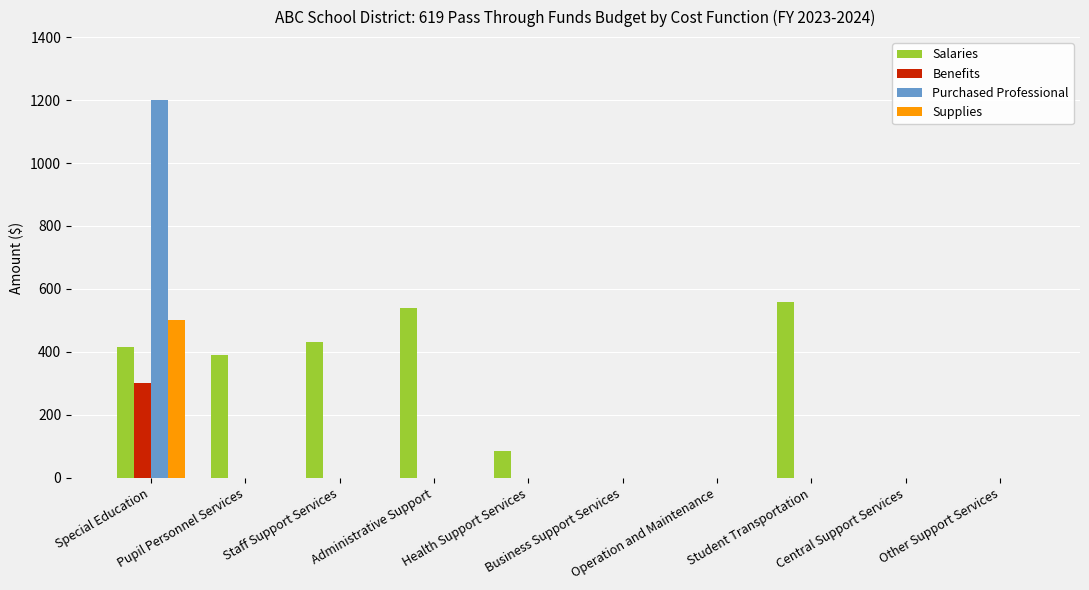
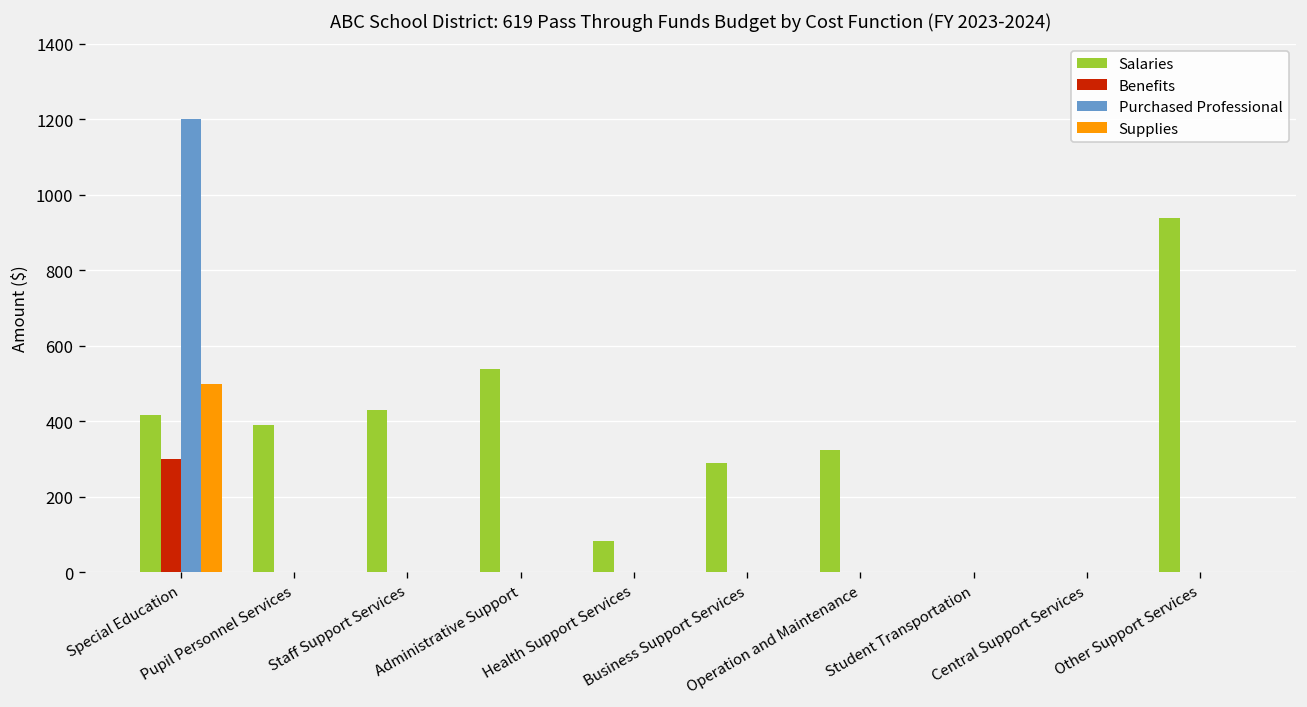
Salaries, Business Support Services: 0 -> 290
Salaries, Operation and Maintenance: 0 -> 320
Salaries, Student Transportation: 560 -> 0
Salaries, Other Support Services: 0 -> 940
